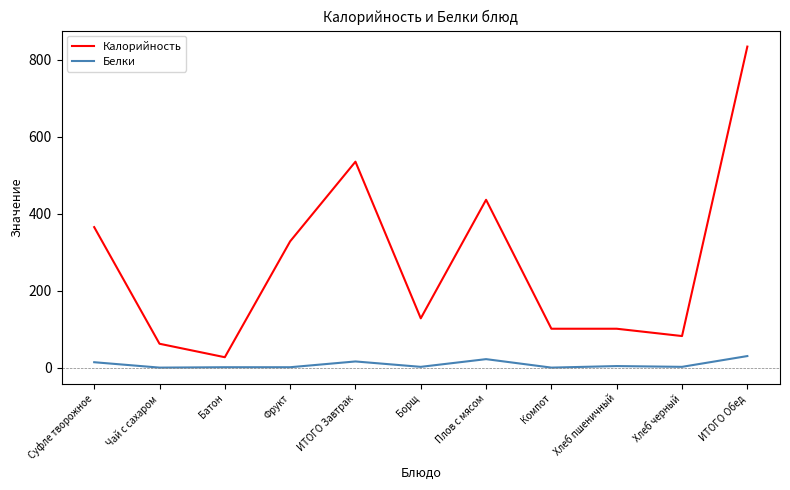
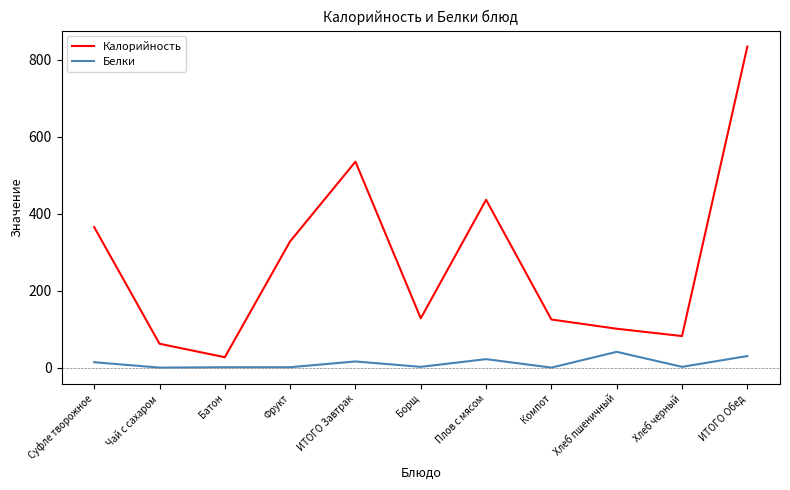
Калорийность, Компот: 100 -> 130
Белки, Хлеб пшеничный: 0 -> 40
